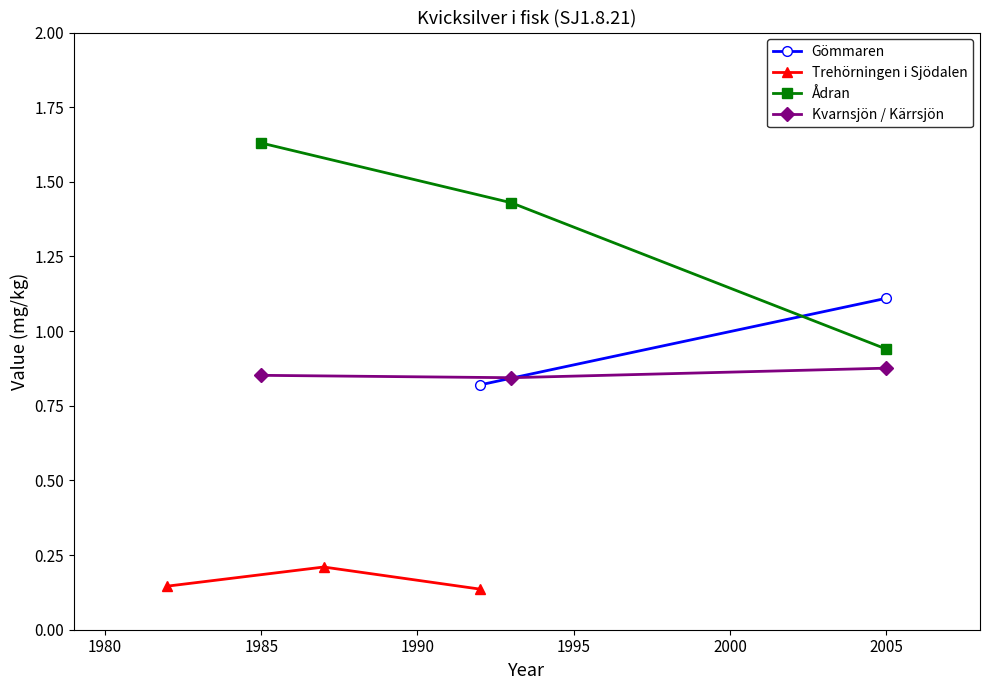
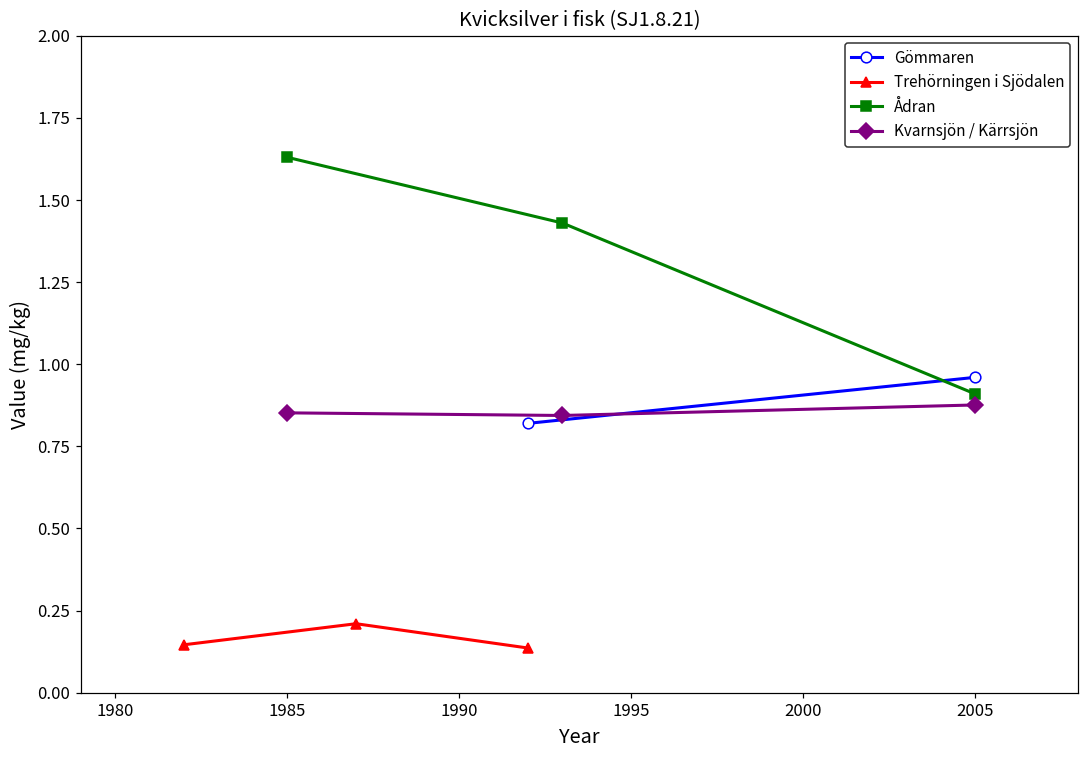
Gömmaren, 2005: 1.11 -> 0.96
Ådran, 2005: 0.94 -> 0.91
